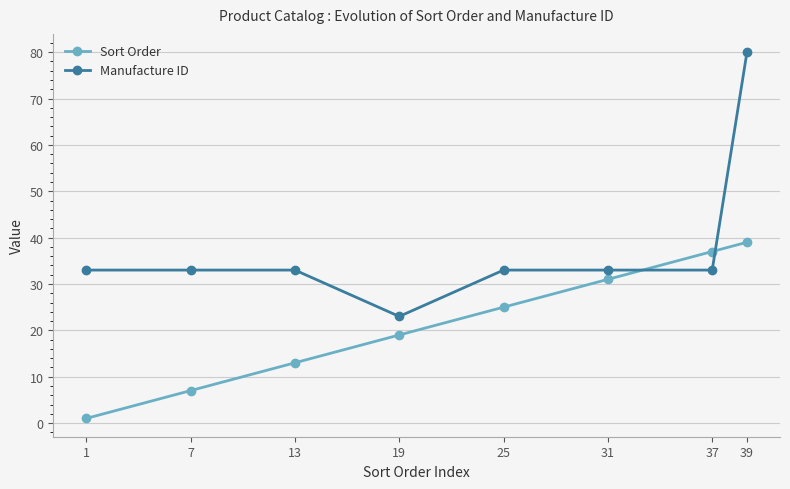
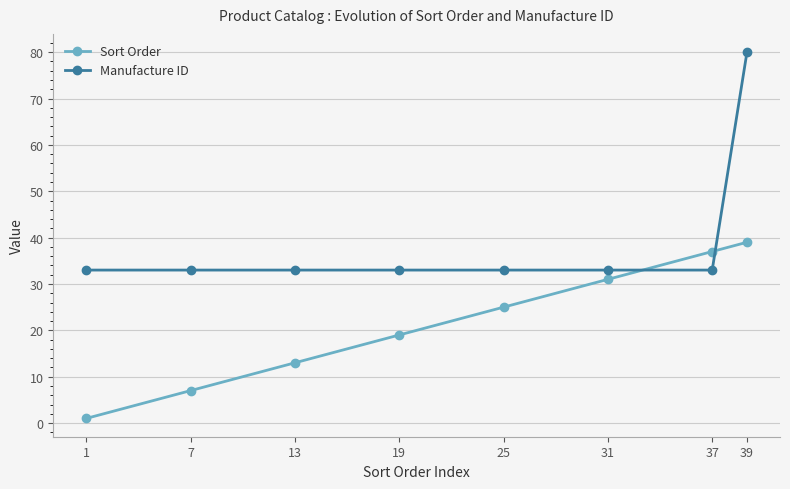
Manufacture ID, 19: 23 -> 33
